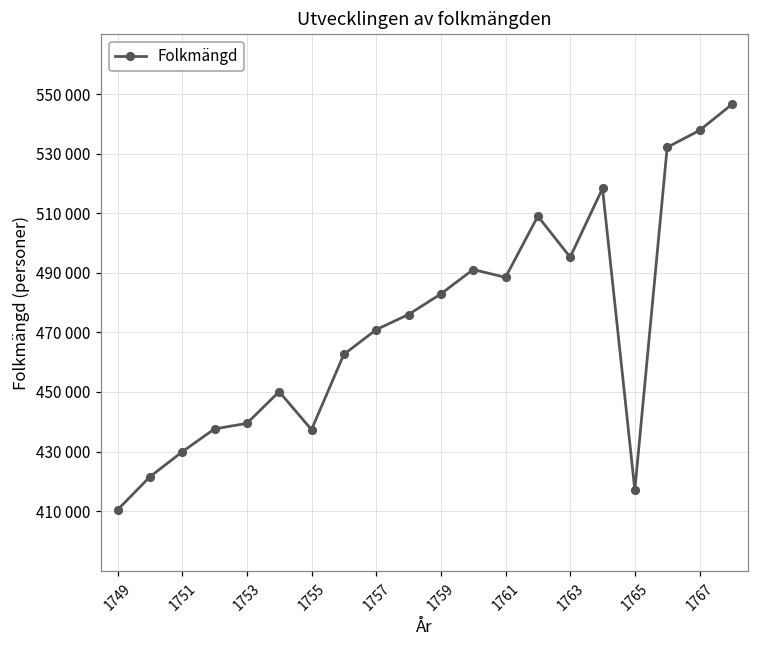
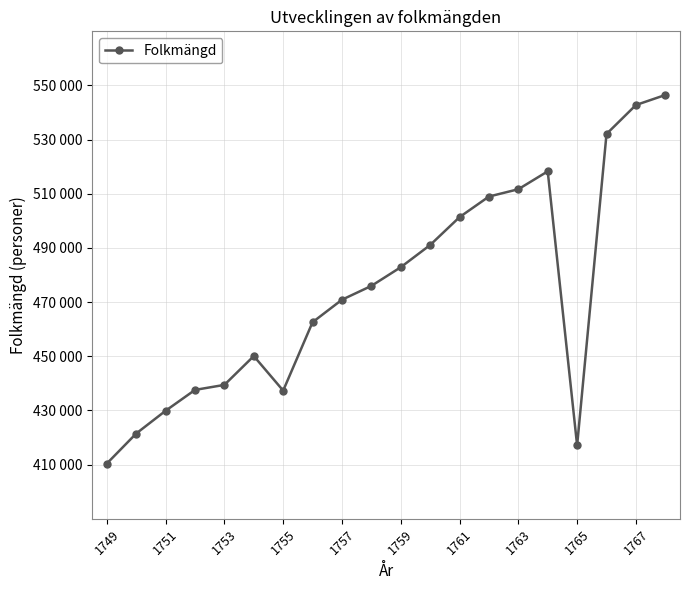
1761: 488000 -> 501000
1763: 495000 -> 512000
1767: 538000 -> 543000
